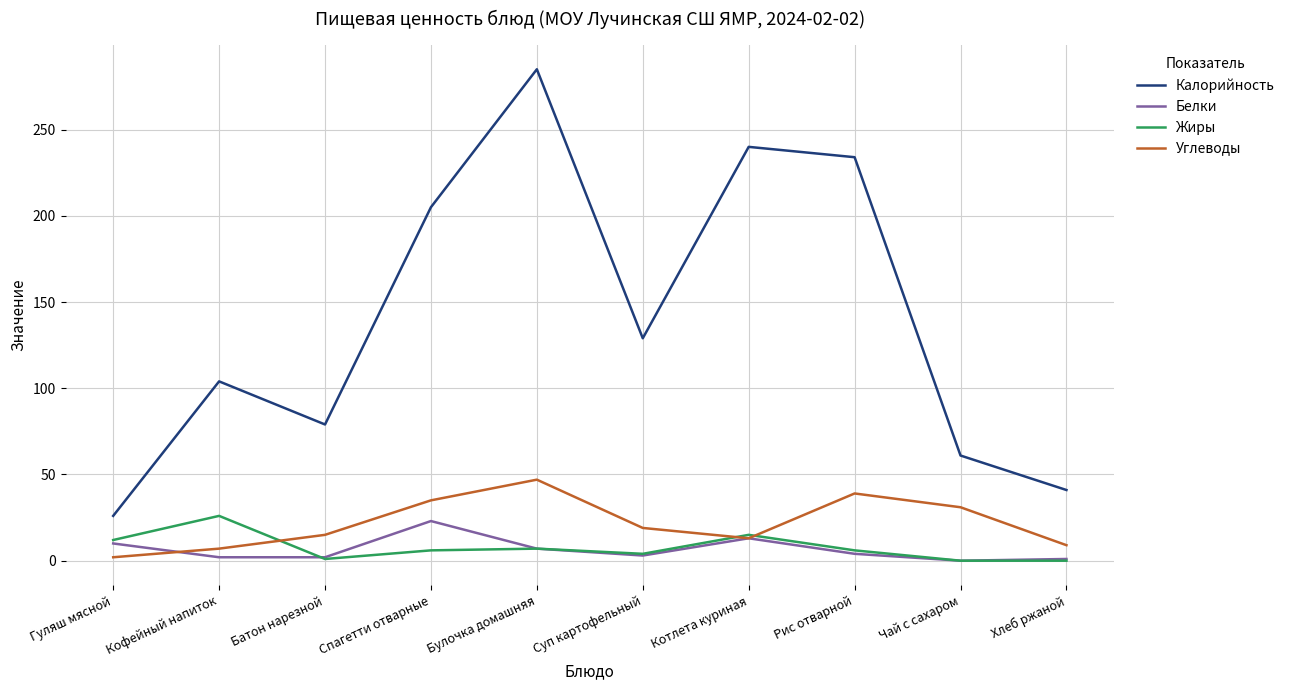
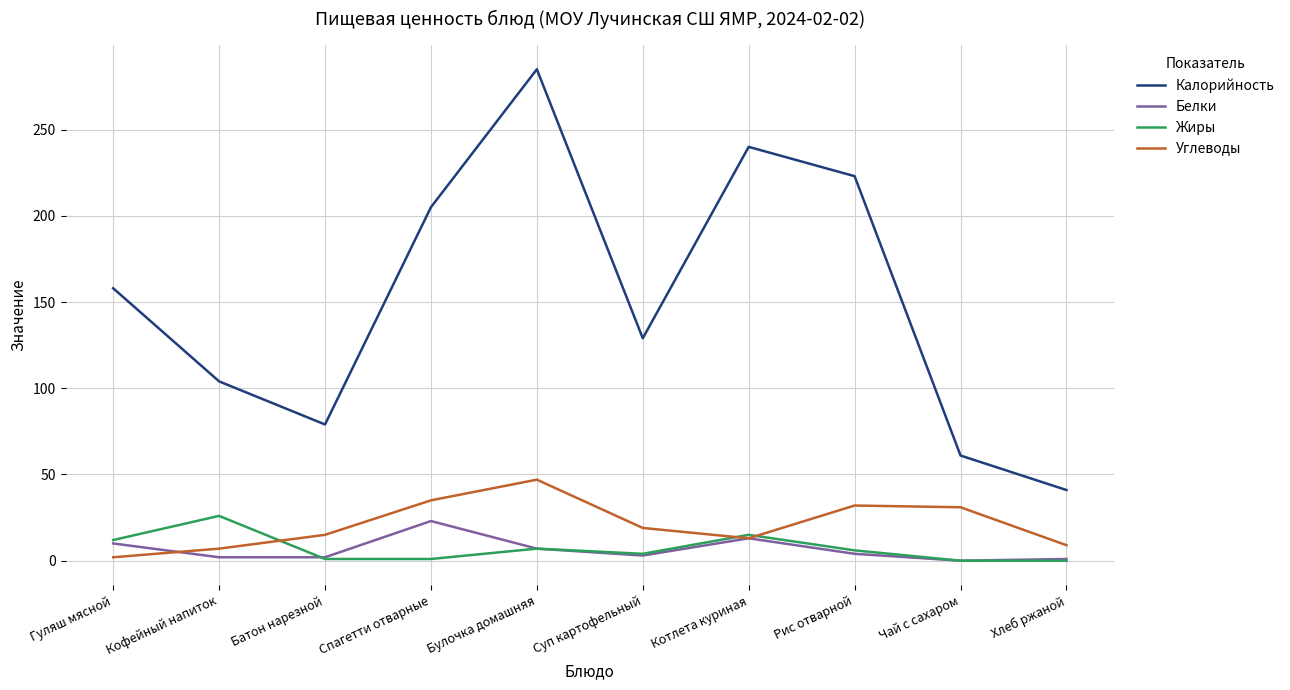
Калорийность, Гуляш мясной: 26 -> 158
Жиры, Спагетти отварные: 6 -> 1
Калорийность, Рис отварной: 234 -> 223
Углеводы, Рис отварной: 39 -> 32
